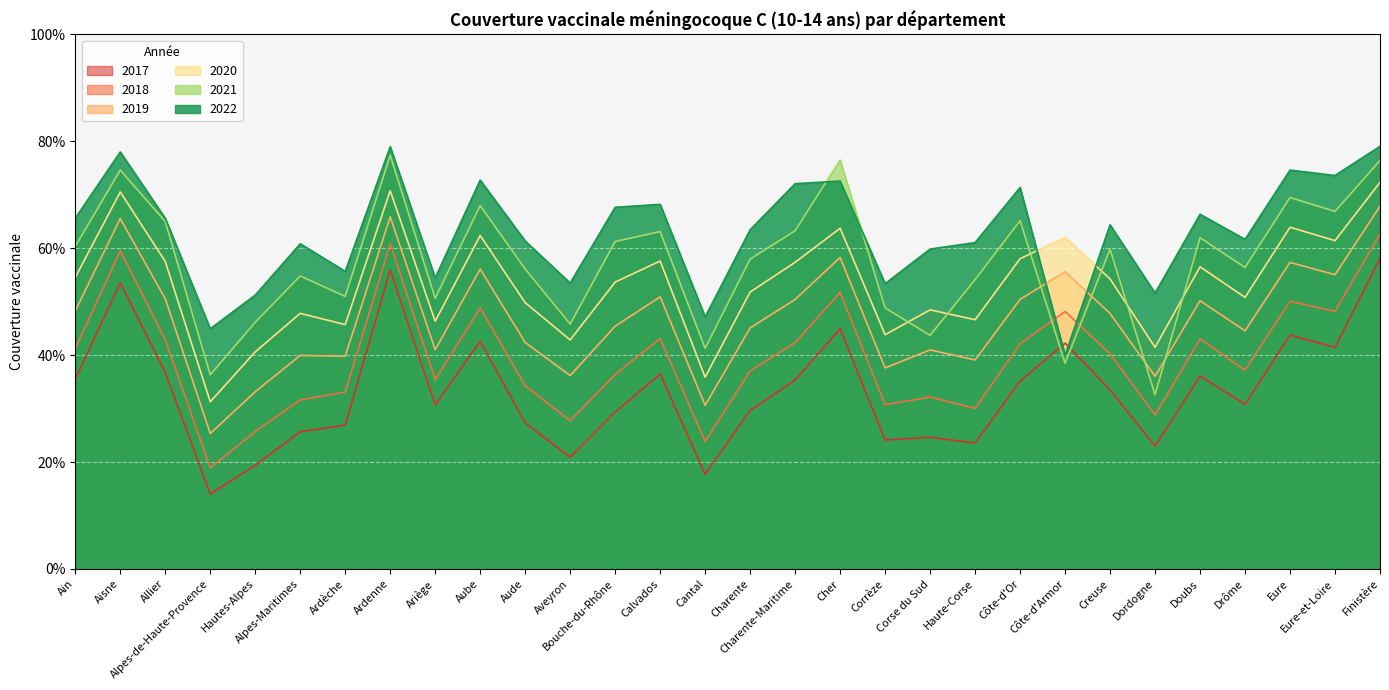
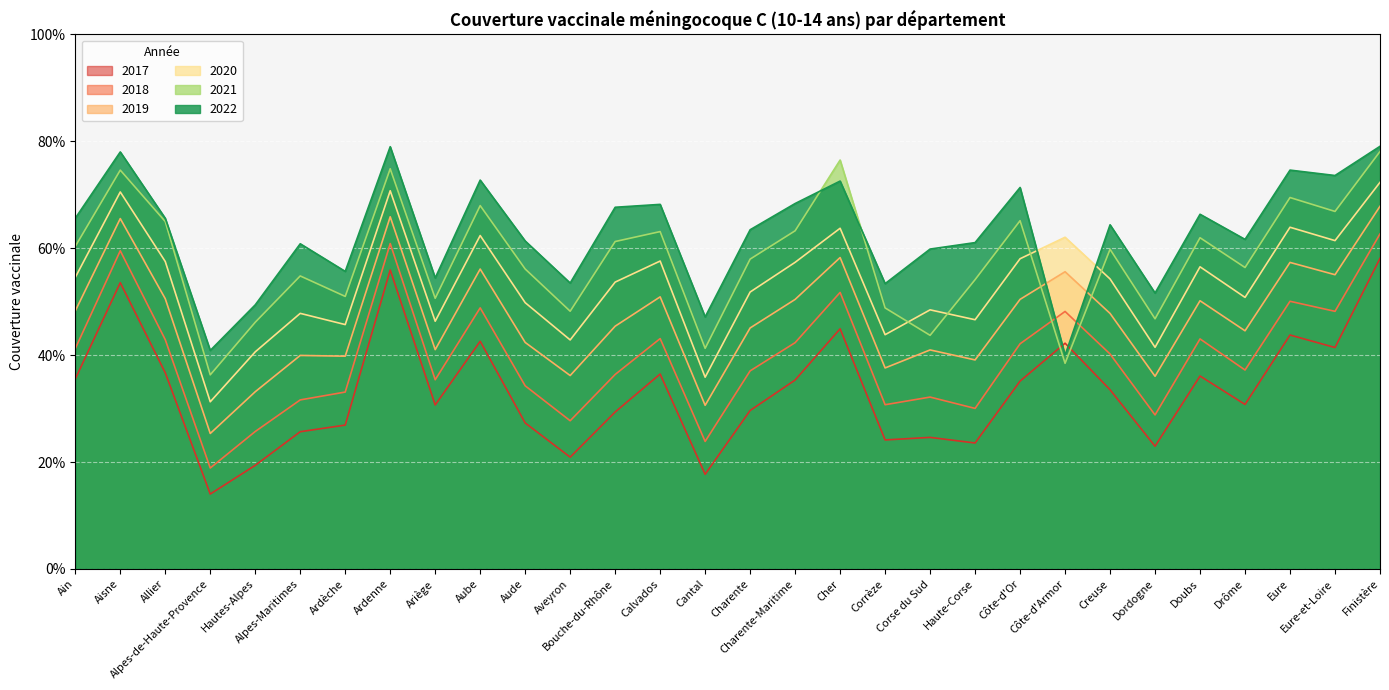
2022, Alpes-de-Haute-Provence: 45% -> 41%
2022, Hautes-Alpes: 51% -> 49%
2021, Ardenne: 77% -> 75%
2021, Aveyron: 46% -> 48%
2022, Charente-Maritime: 72% -> 68%
2021, Dordogne: 33% -> 47%
2021, Finistère: 76% -> 78%
